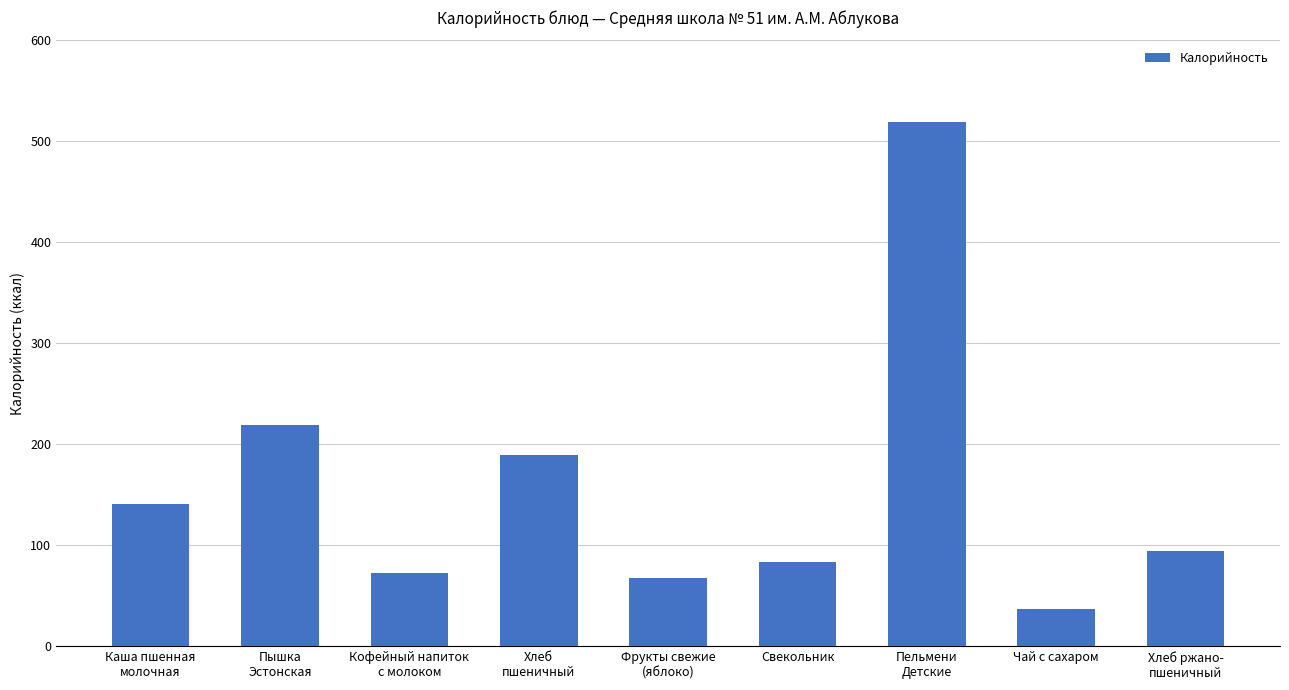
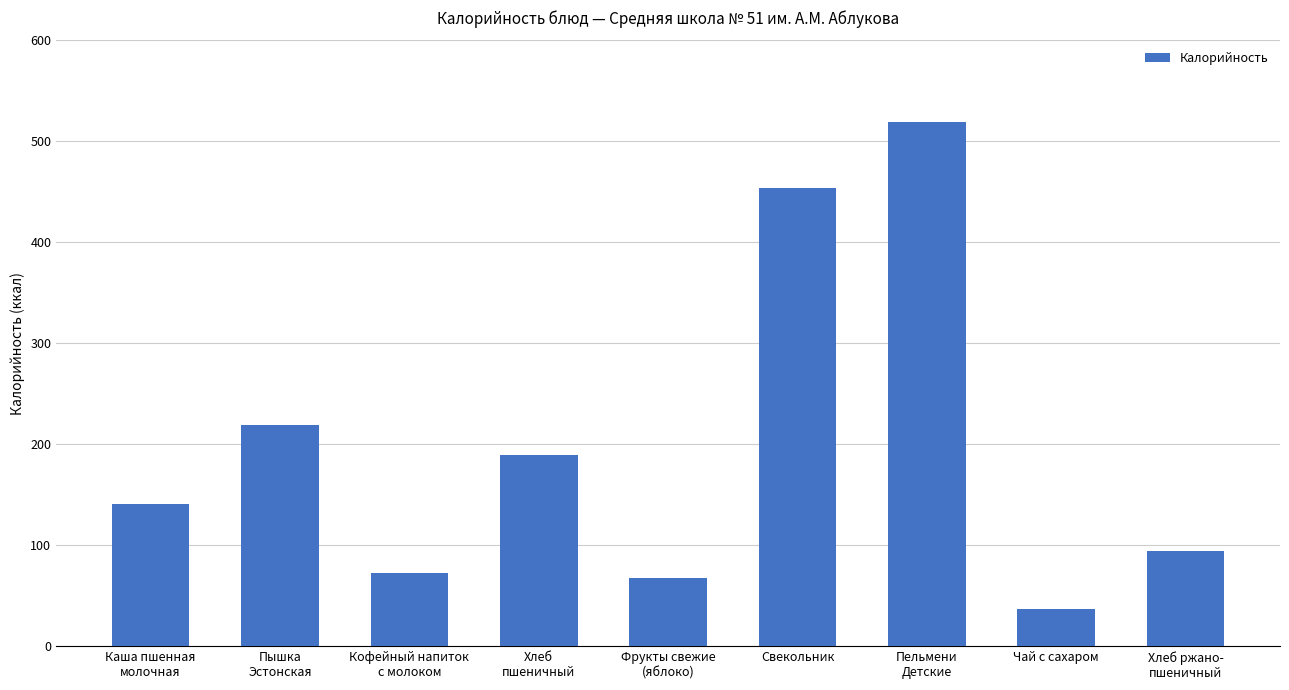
Свекольник: 84 -> 454
